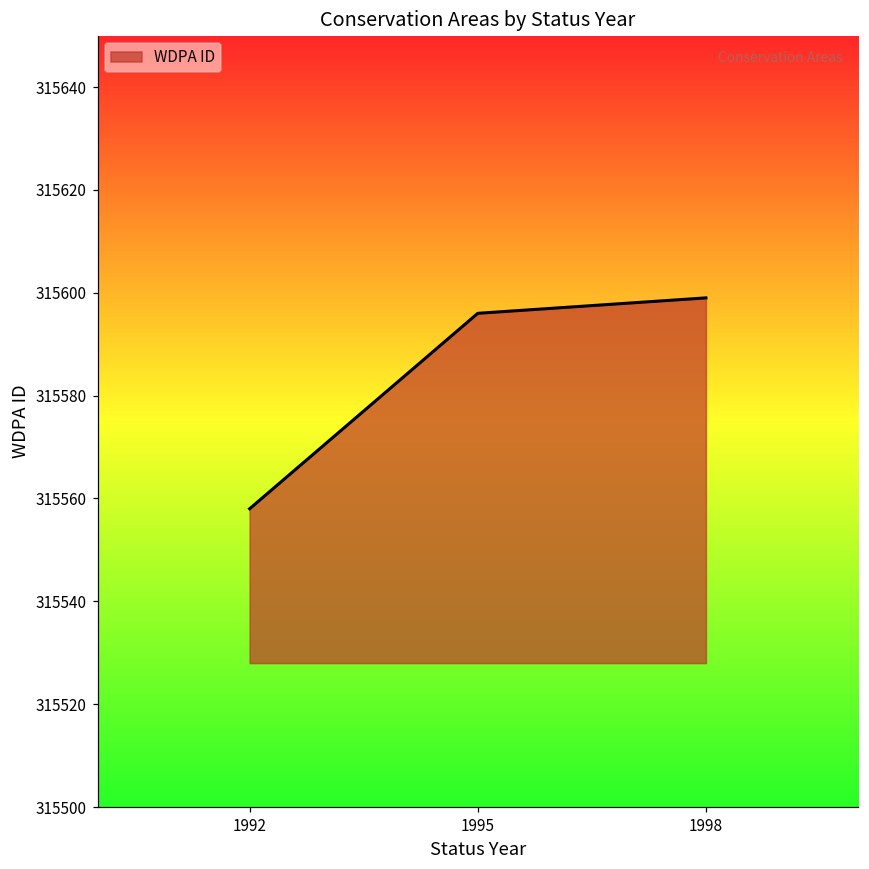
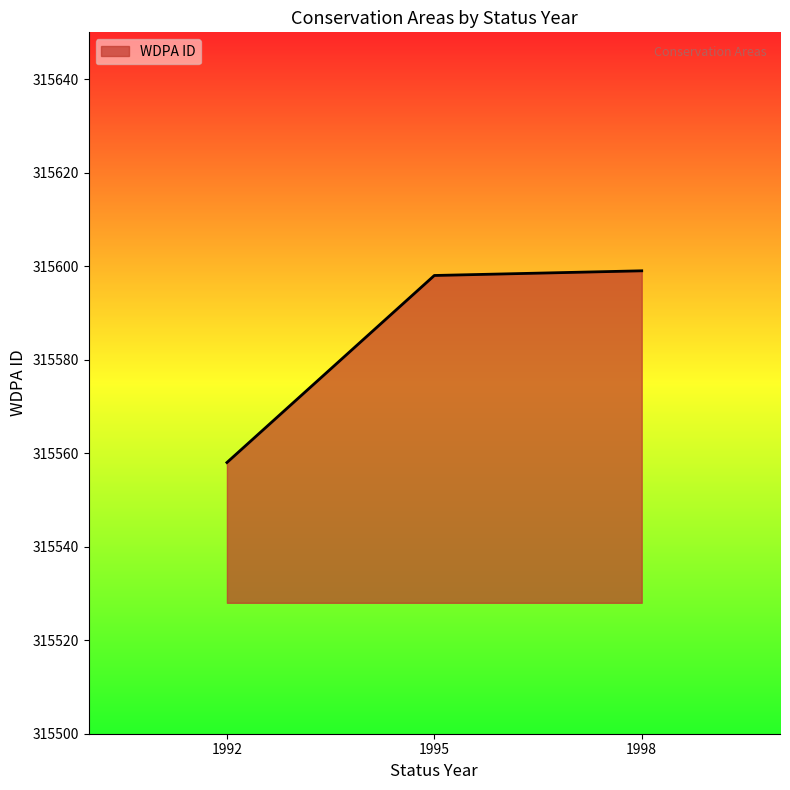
1995: 315596 -> 315598
